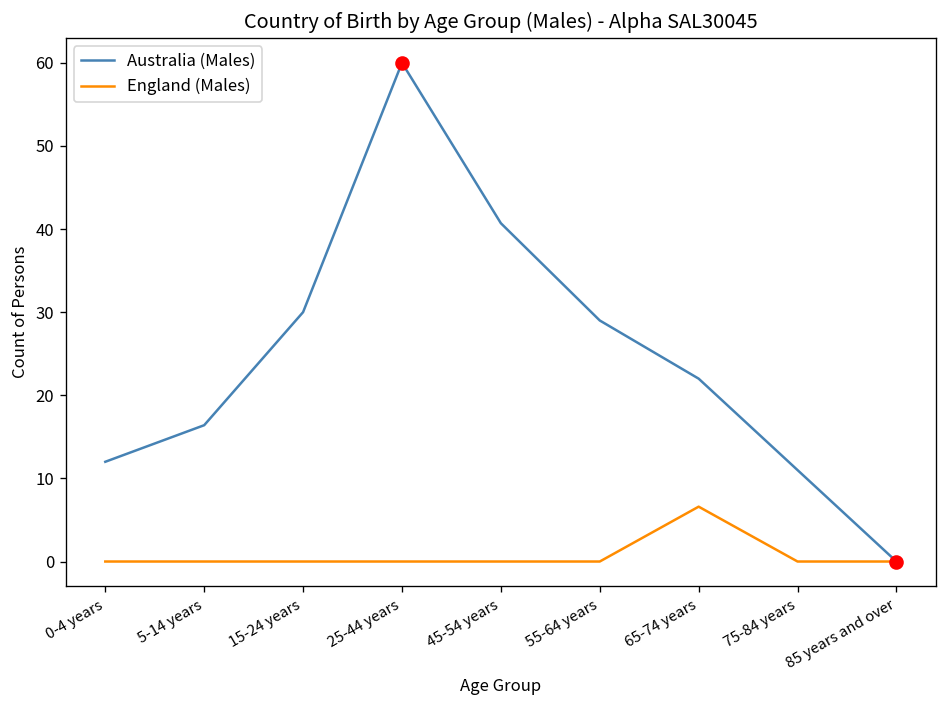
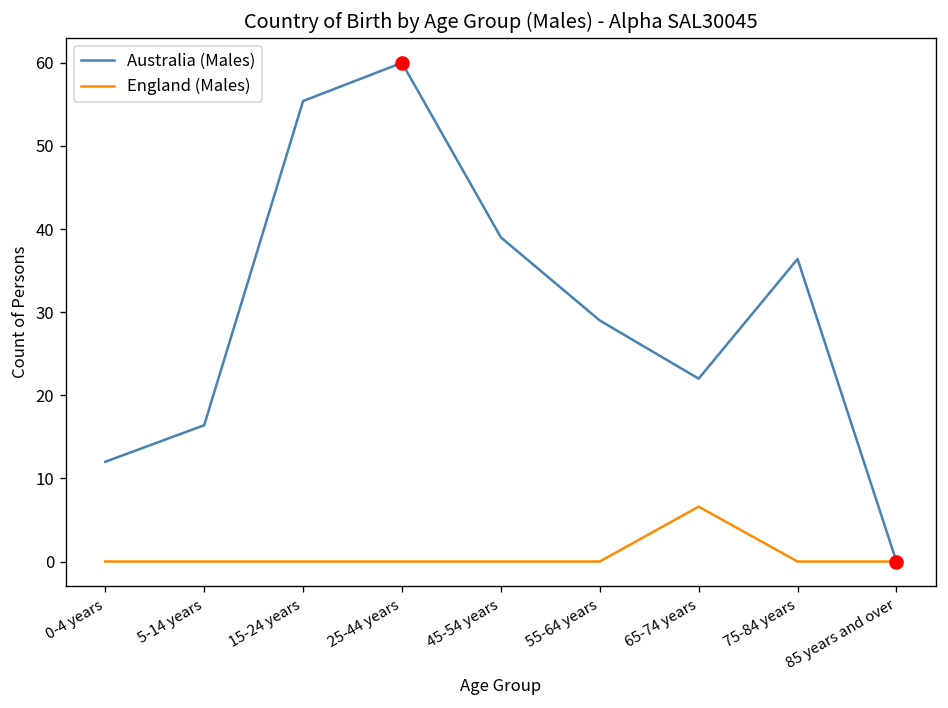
Australia (Males), 15-24 years: 30 -> 55
Australia (Males), 45-54 years: 41 -> 39
Australia (Males), 75-84 years: 11 -> 36
